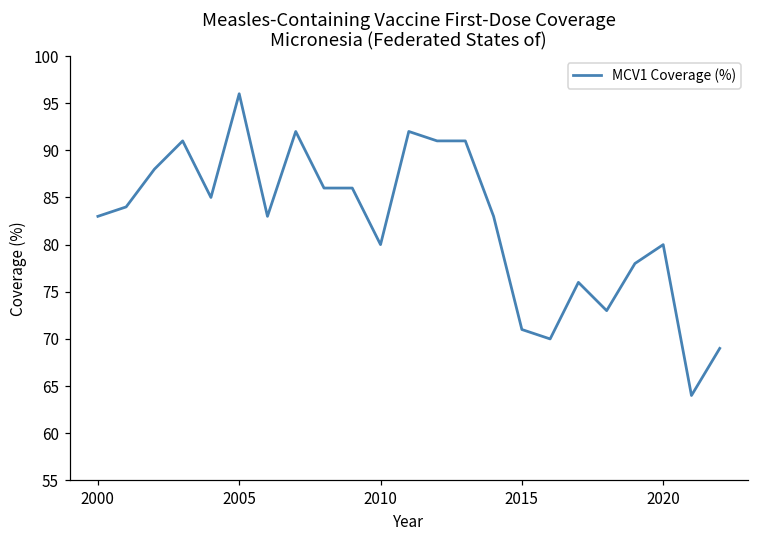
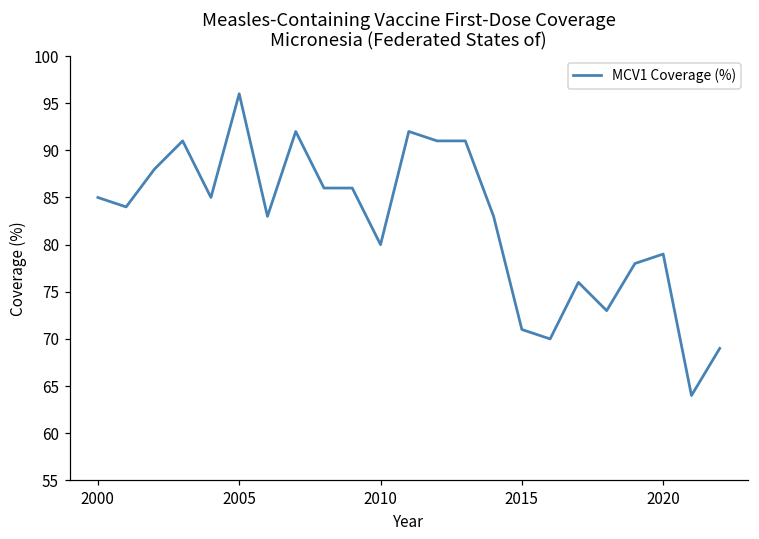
2000: 83 -> 85
2020: 80 -> 79
